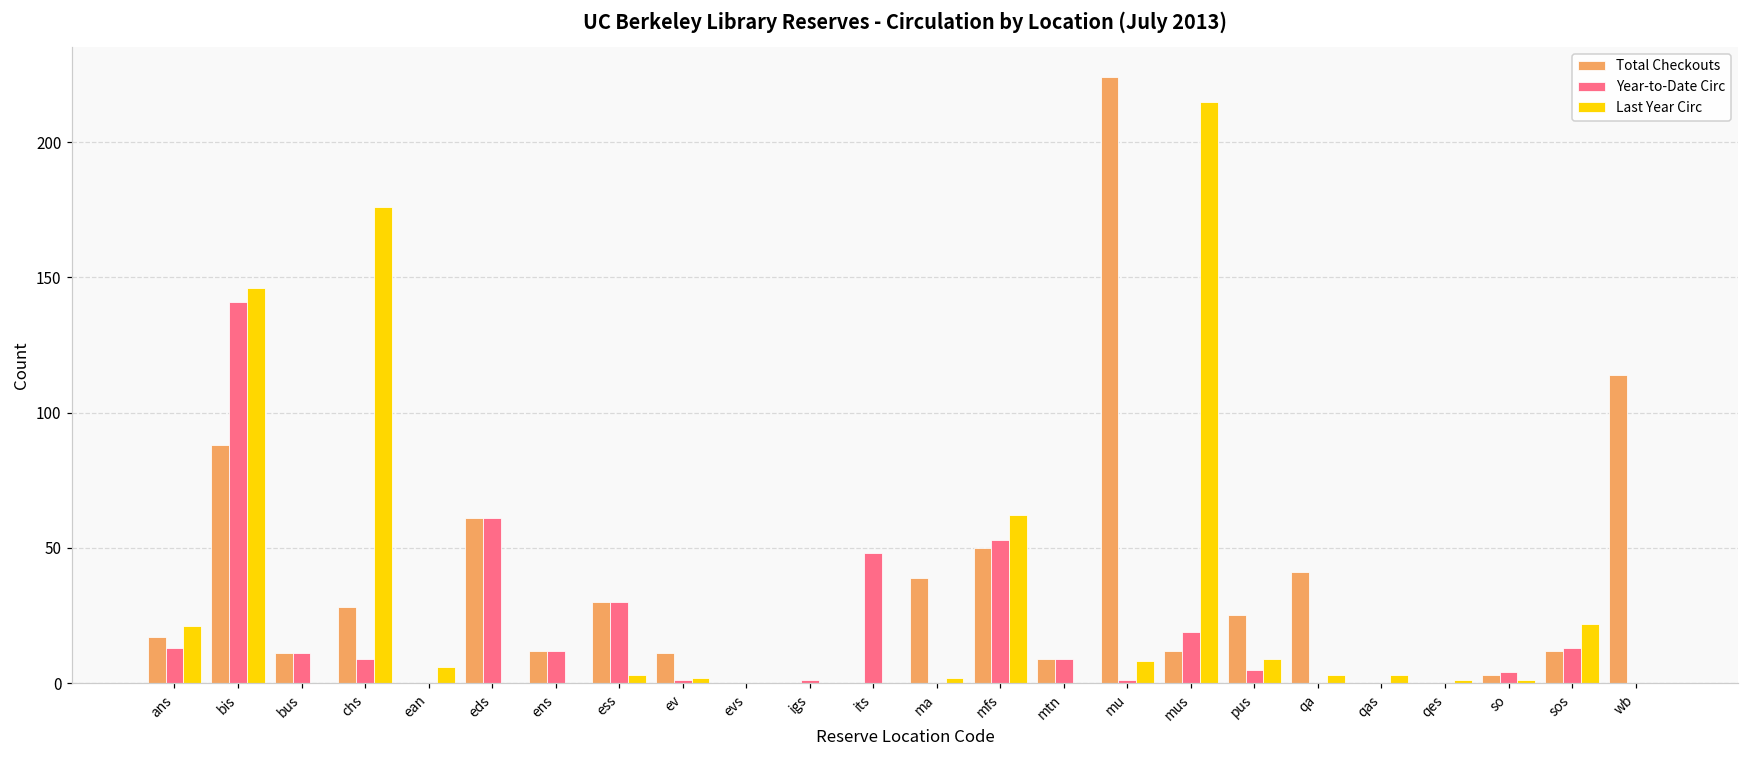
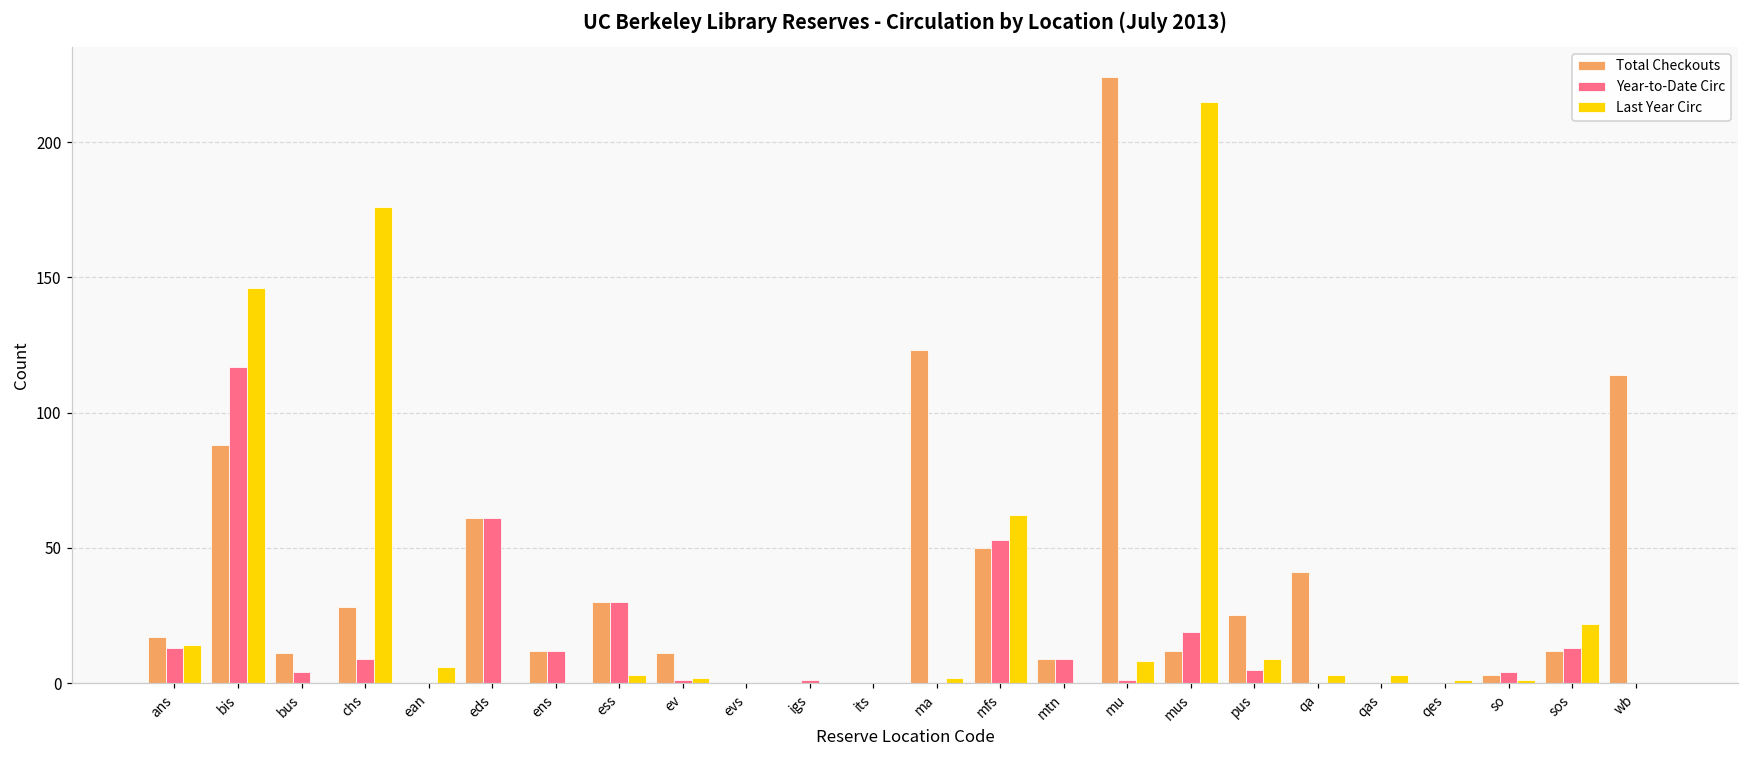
Last Year Circ, ans: 21 -> 14
Year-to-Date Circ, bis: 141 -> 117
Year-to-Date Circ, bus: 11 -> 4
Year-to-Date Circ, its: 48 -> 0
Total Checkouts, ma: 39 -> 123
